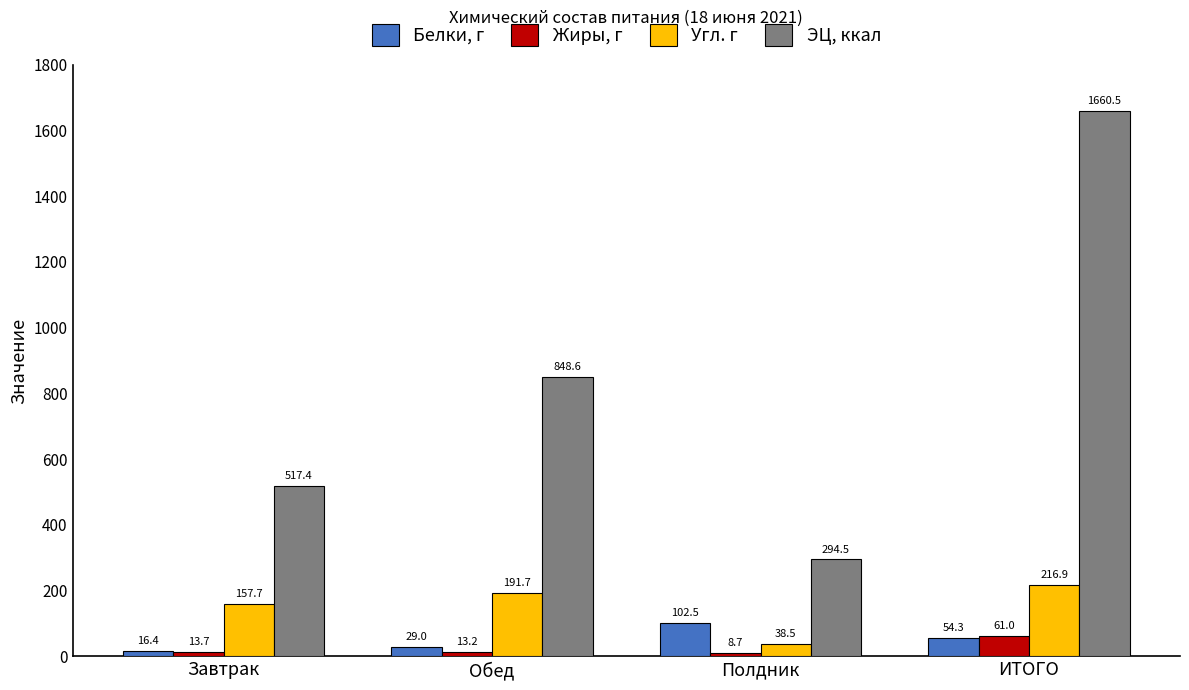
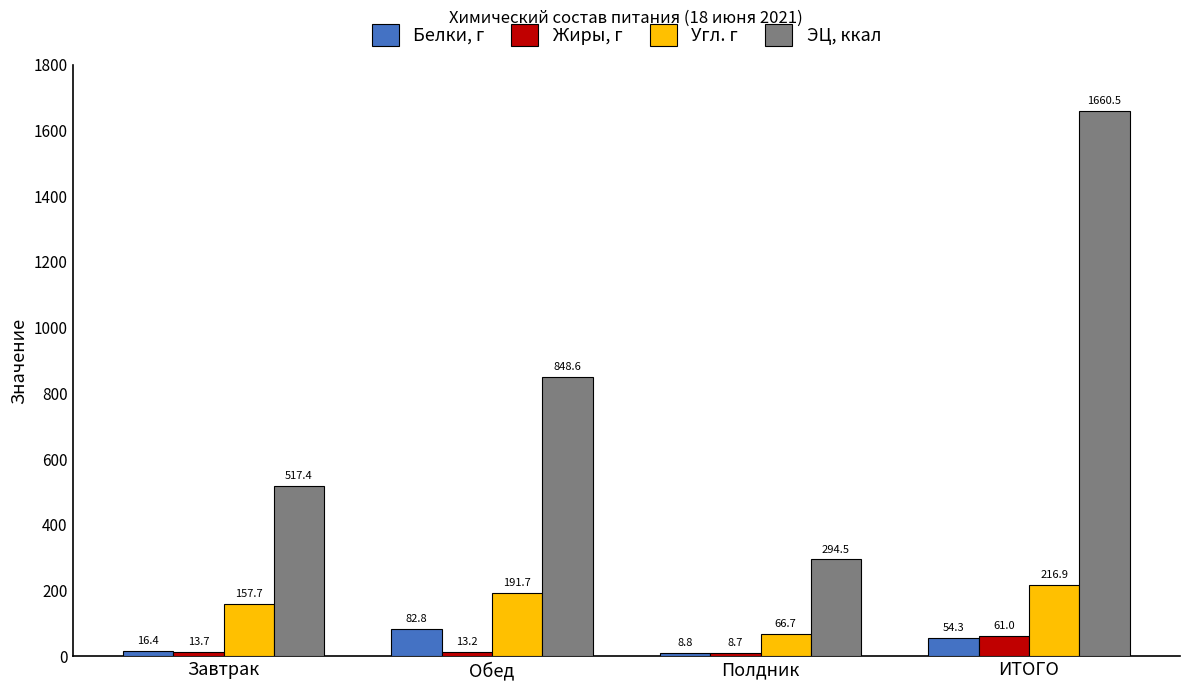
Белки, г, Обед: 29.0 -> 82.8
Белки, г, Полдник: 102.5 -> 8.8
Угл. г, Полдник: 38.5 -> 66.7
